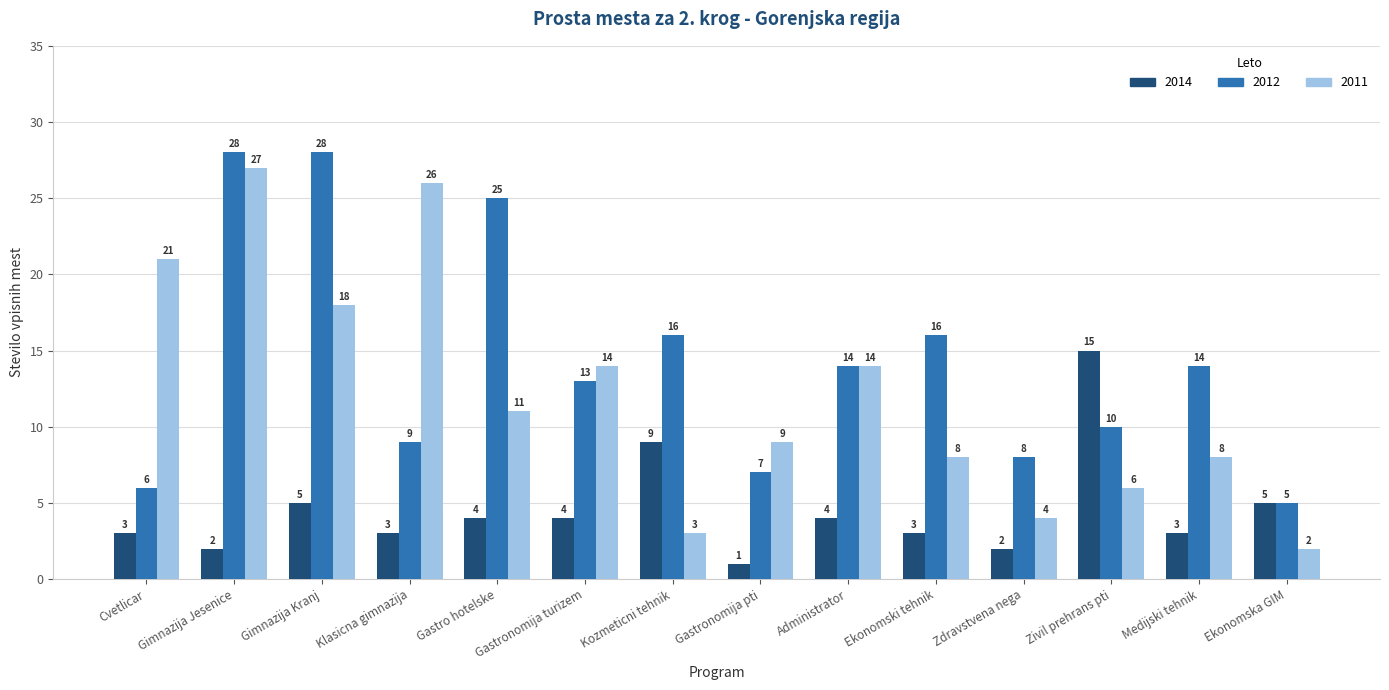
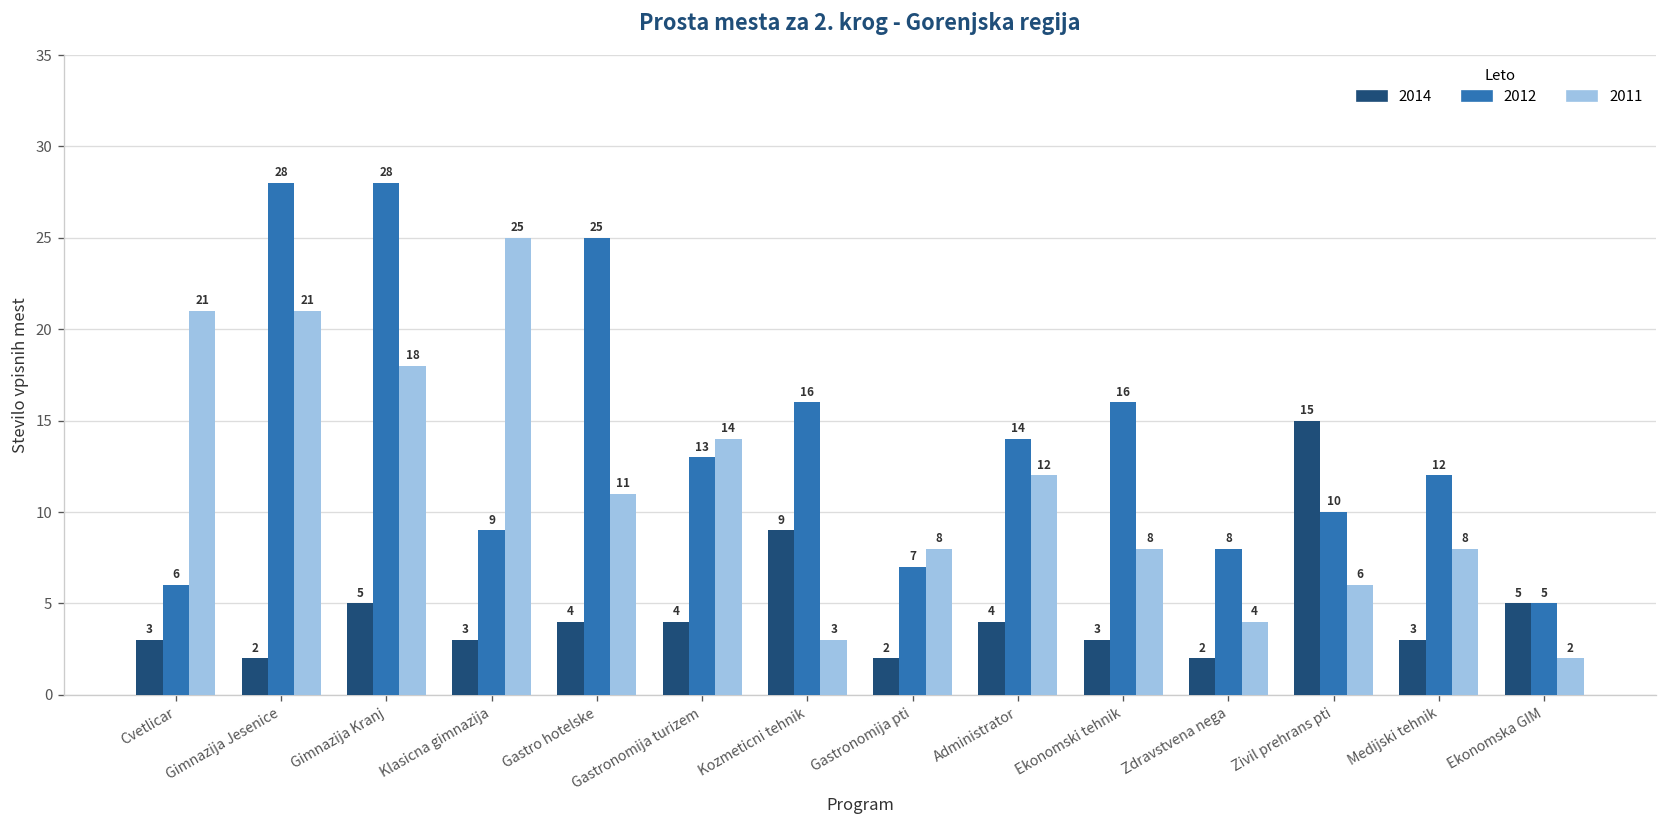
2011, Gimnazija Jesenice: 27 -> 21
2011, Klasicna gimnazija: 26 -> 25
2014, Gastronomija pti: 1 -> 2
2011, Gastronomija pti: 9 -> 8
2011, Administrator: 14 -> 12
2012, Medijski tehnik: 14 -> 12
